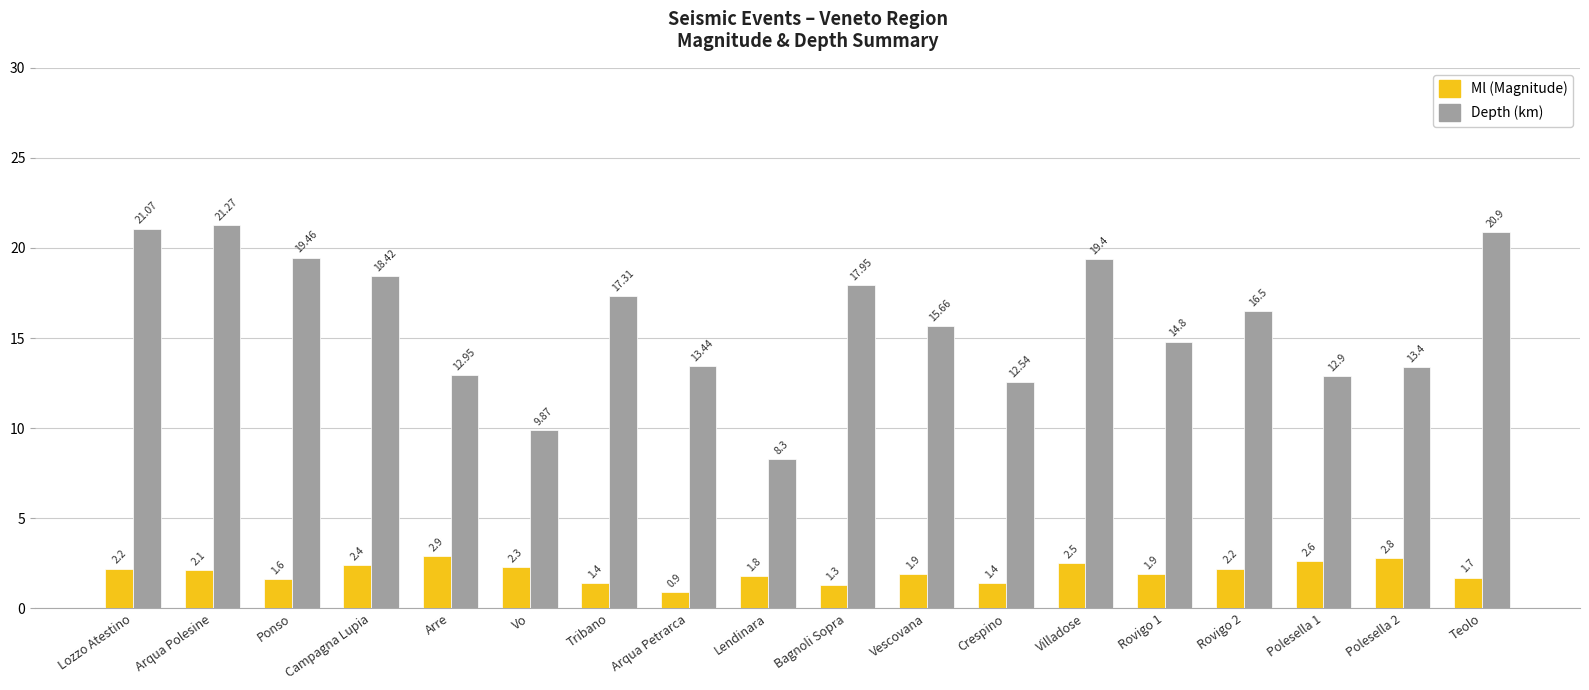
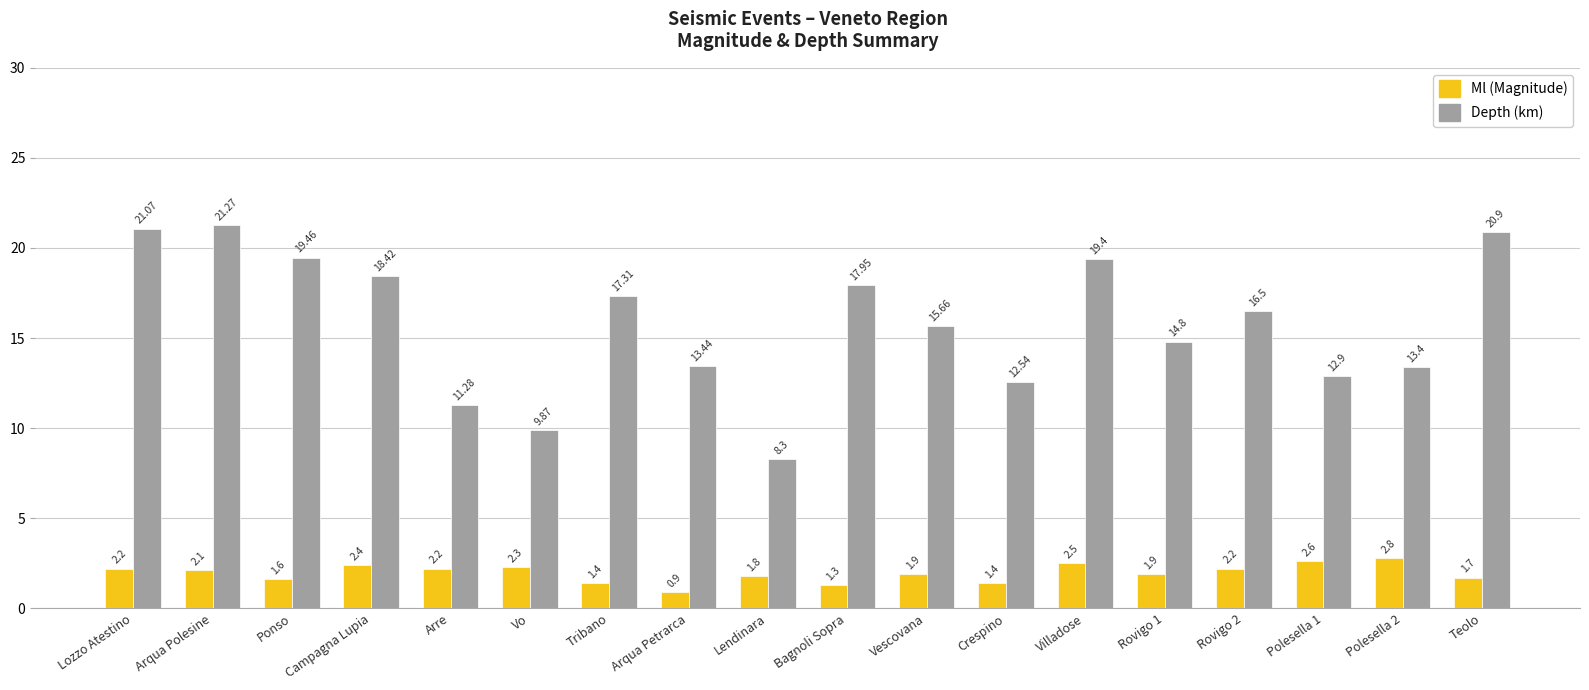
Ml (Magnitude), Arre: 2.9 -> 2.2
Depth (km), Arre: 12.95 -> 11.28
